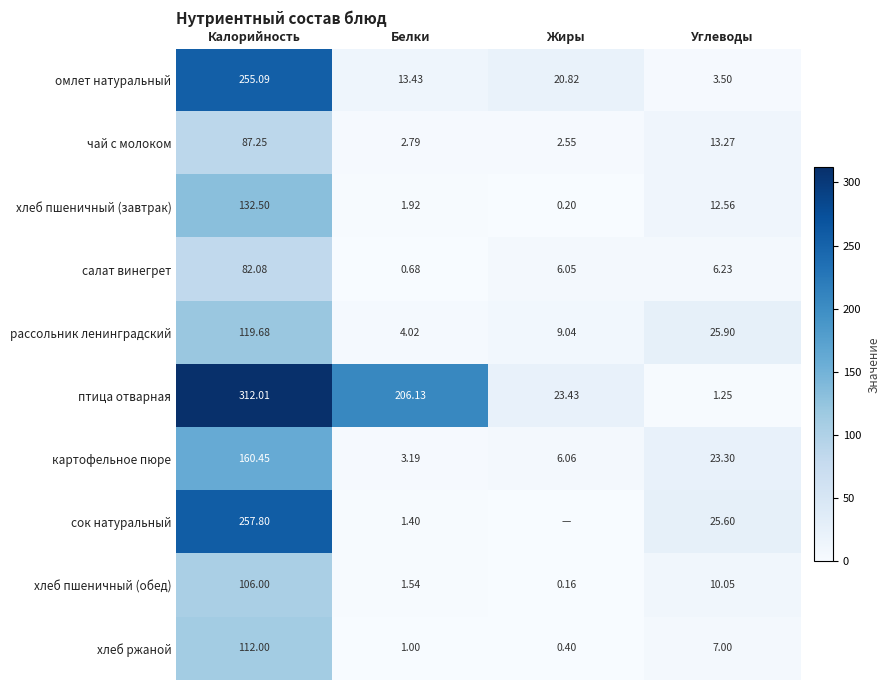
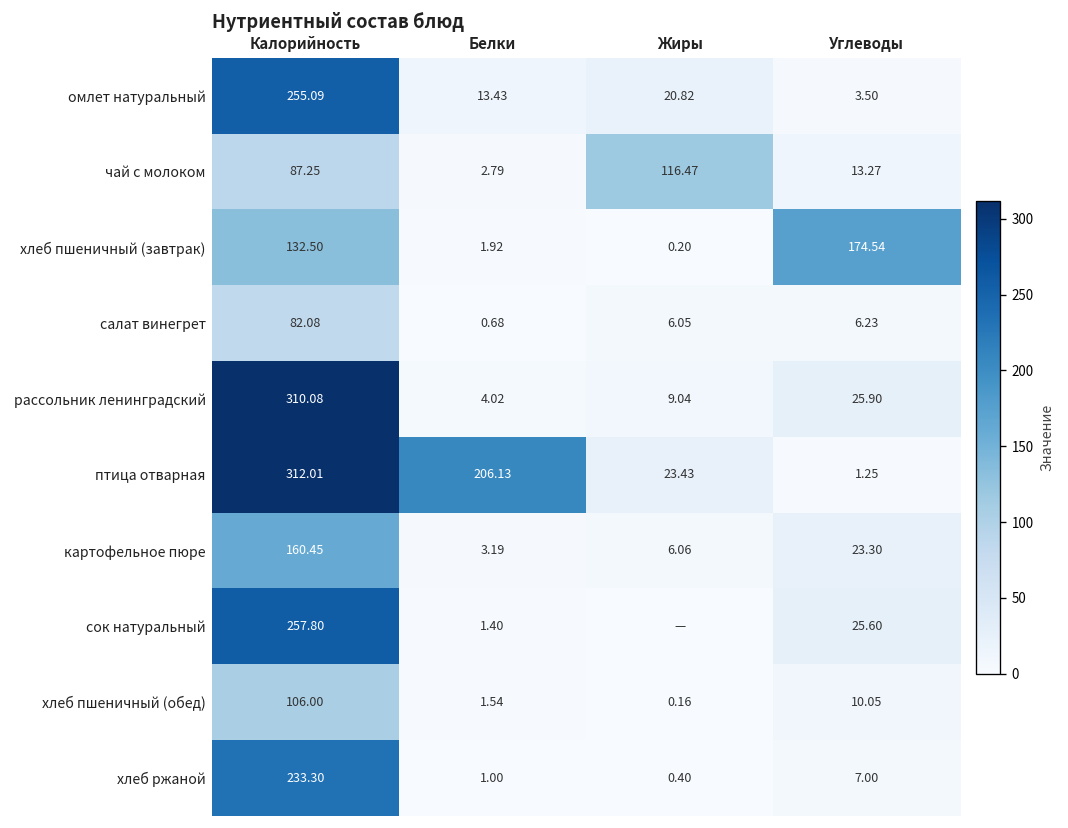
чай с молоком, Жиры: 2.55 -> 116.47
хлеб пшеничный (завтрак), Углеводы: 12.56 -> 174.54
рассольник ленинградский, Калорийность: 119.68 -> 310.08
хлеб ржаной, Калорийность: 112.00 -> 233.30
